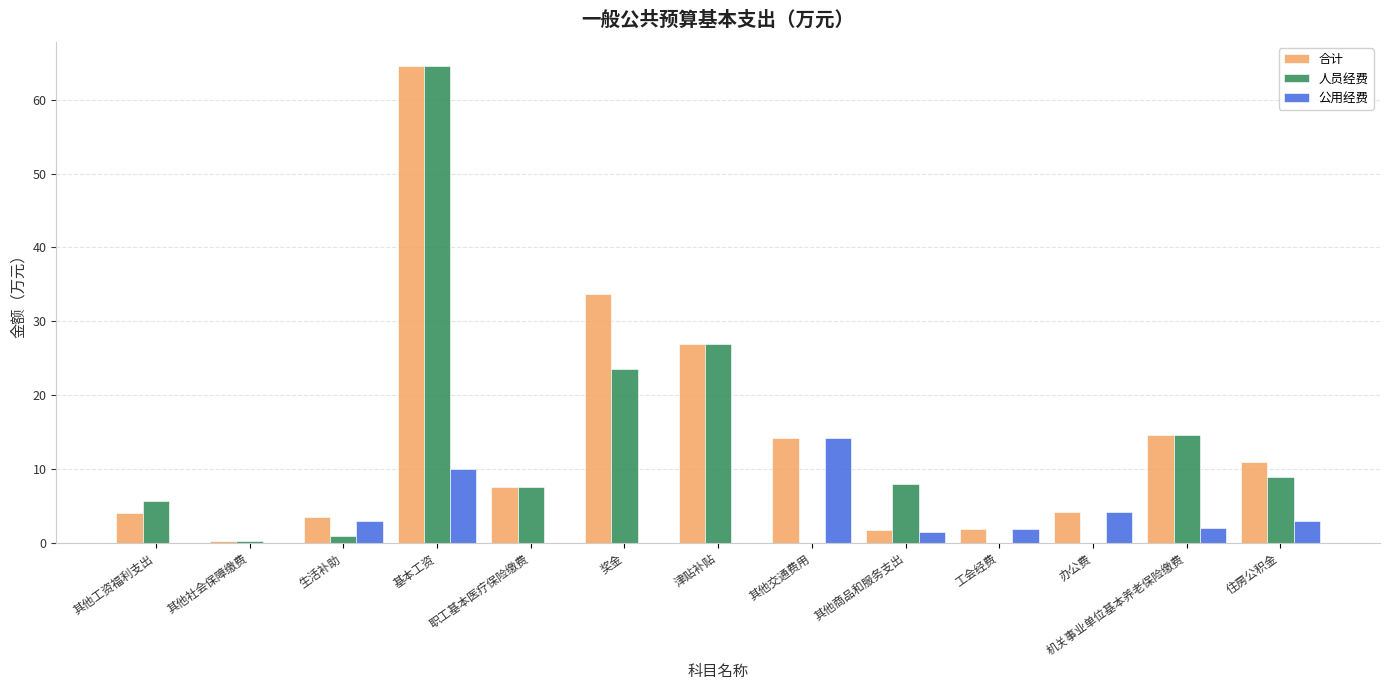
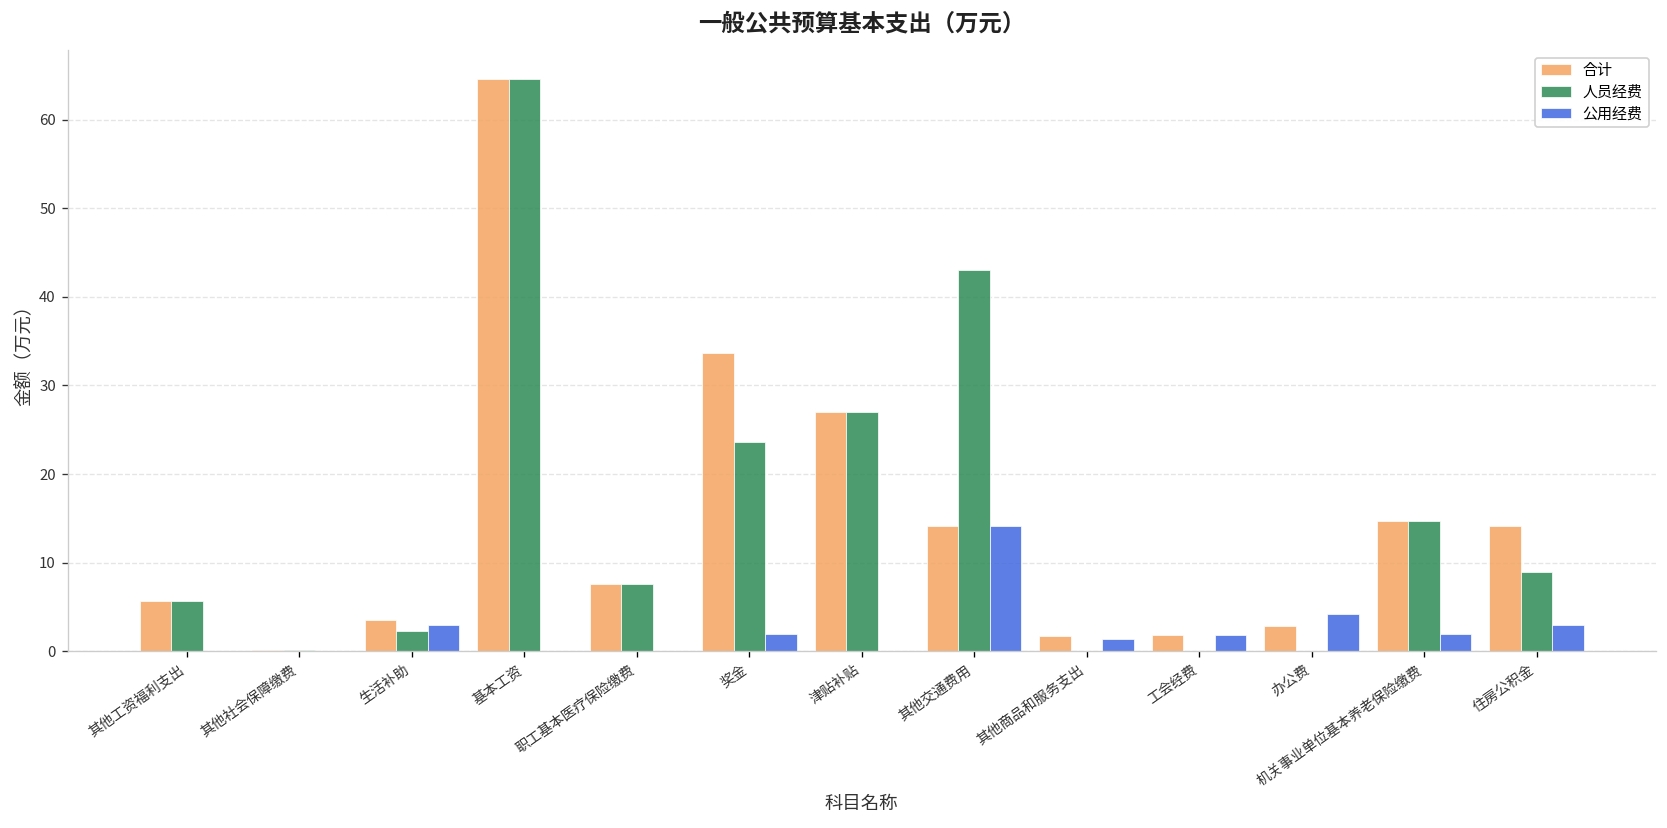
合计, 其他工资福利支出: 4 -> 6
人员经费, 生活补助: 1 -> 2
公用经费, 基本工资: 10 -> 0
公用经费, 奖金: 0 -> 2
人员经费, 其他交通费用: 0 -> 43
人员经费, 其他商品和服务支出: 8 -> 0
合计, 办公费: 4 -> 3
合计, 住房公积金: 11 -> 14
